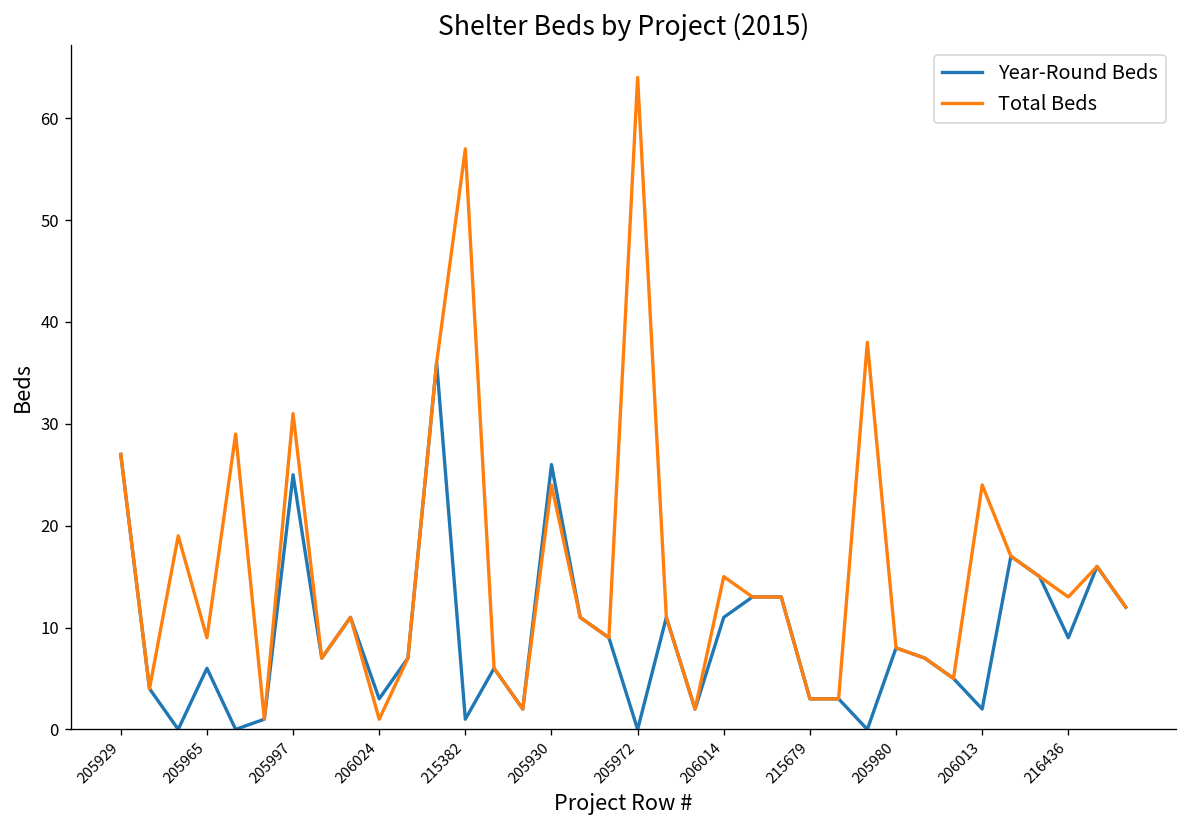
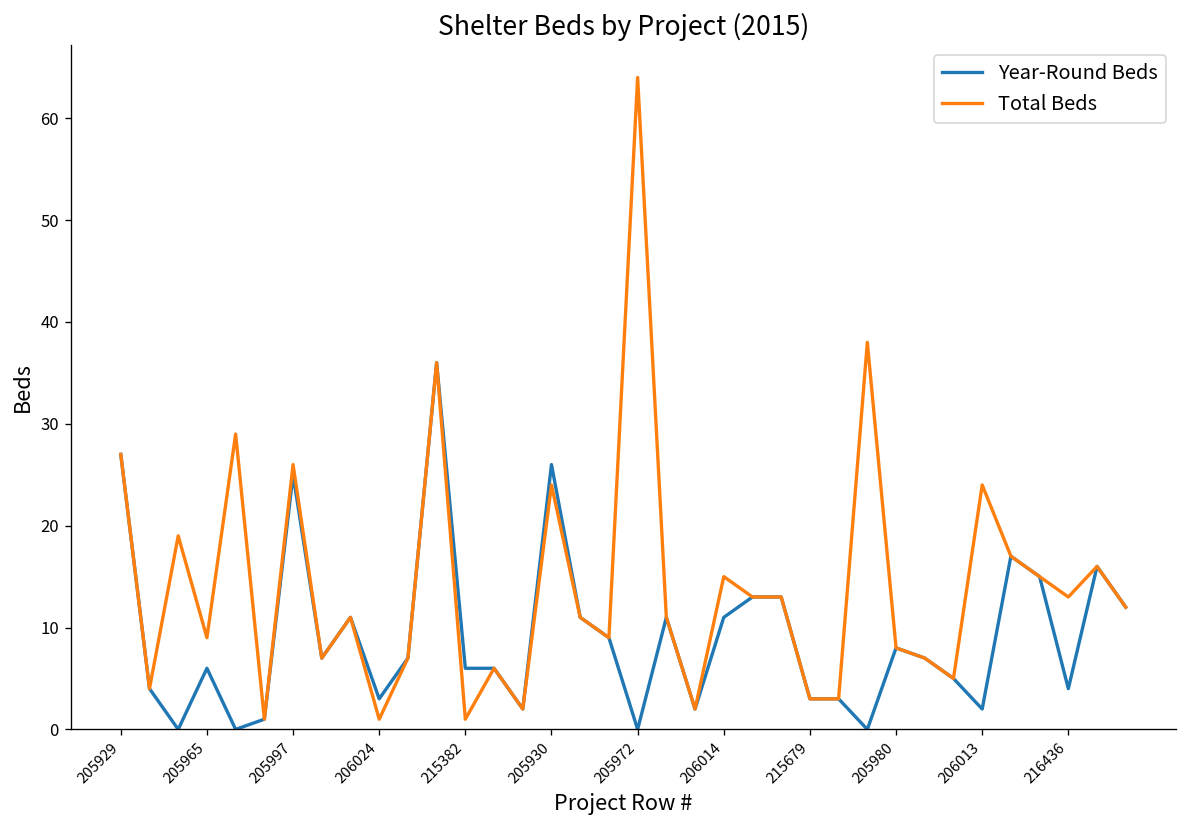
Total Beds, 205997: 31 -> 26
Year-Round Beds, 215382: 1 -> 6
Total Beds, 215382: 57 -> 1
Year-Round Beds, 216436: 9 -> 4
